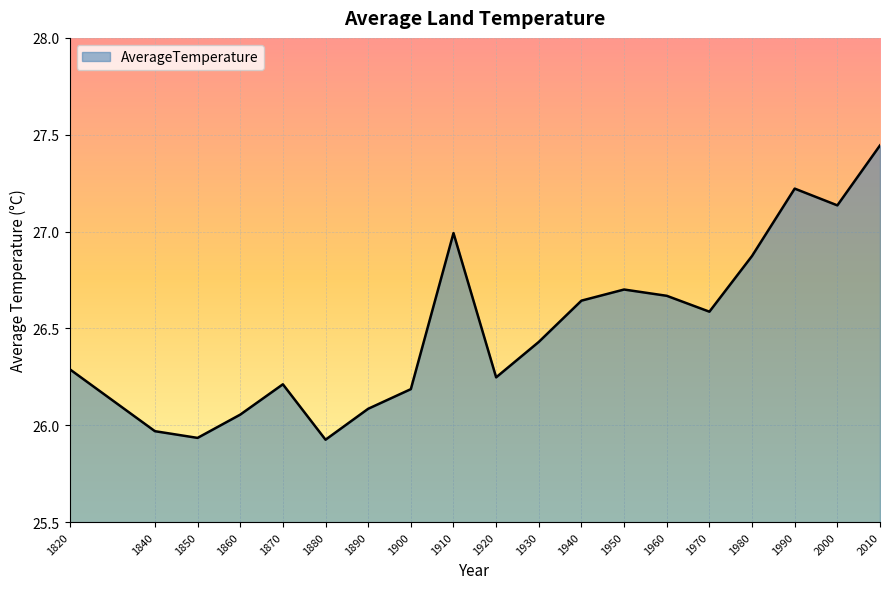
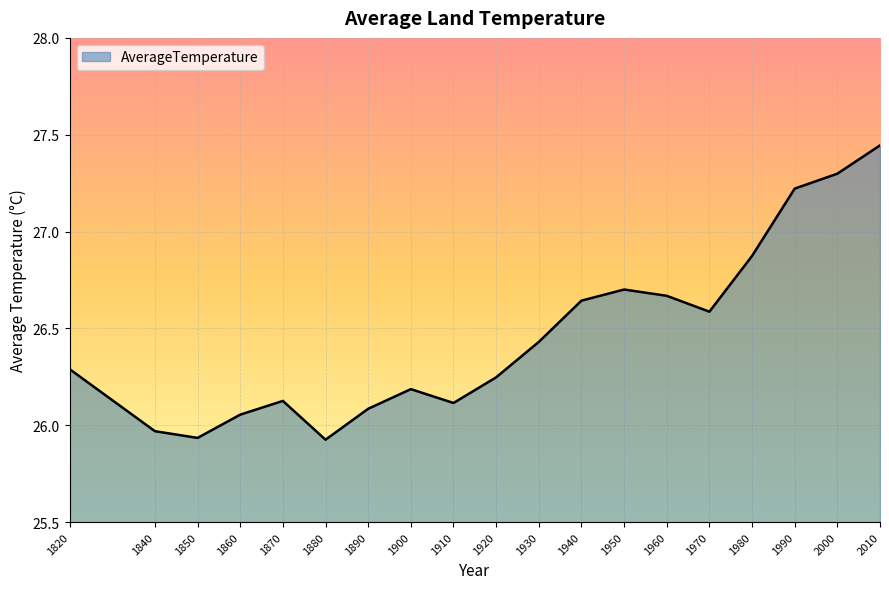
1870: 26.21 -> 26.13
1910: 26.99 -> 26.12
2000: 27.14 -> 27.30
